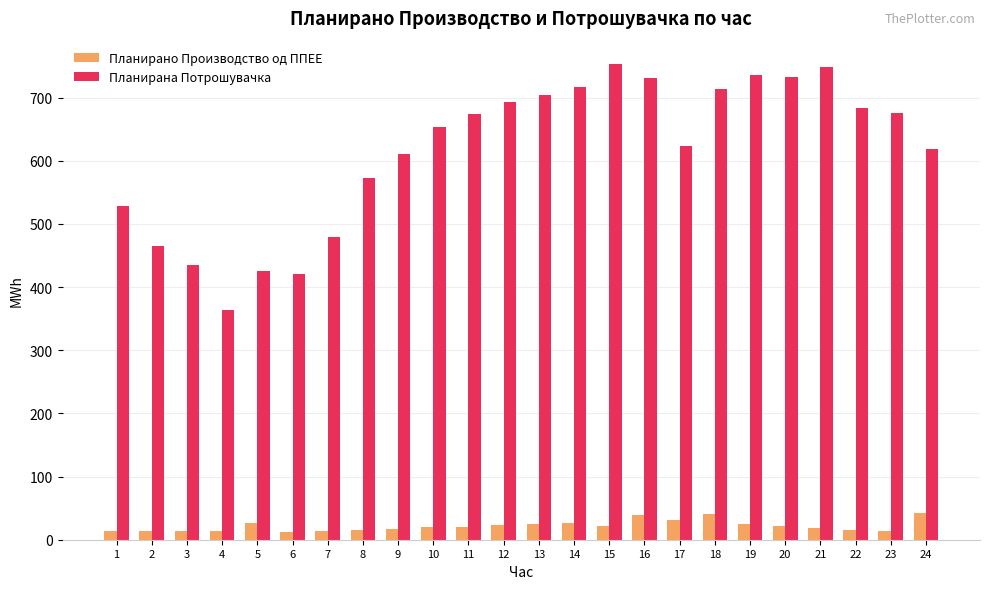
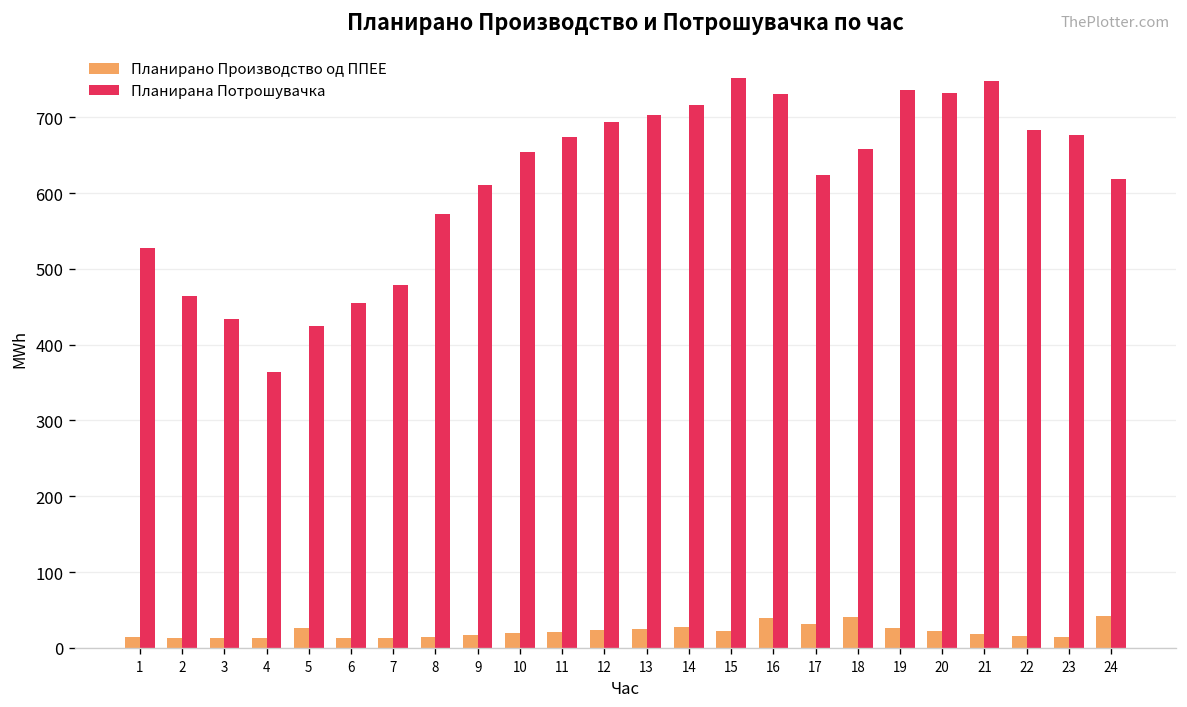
Планирана Потрошувачка, 6: 420 -> 450
Планирана Потрошувачка, 18: 710 -> 660
